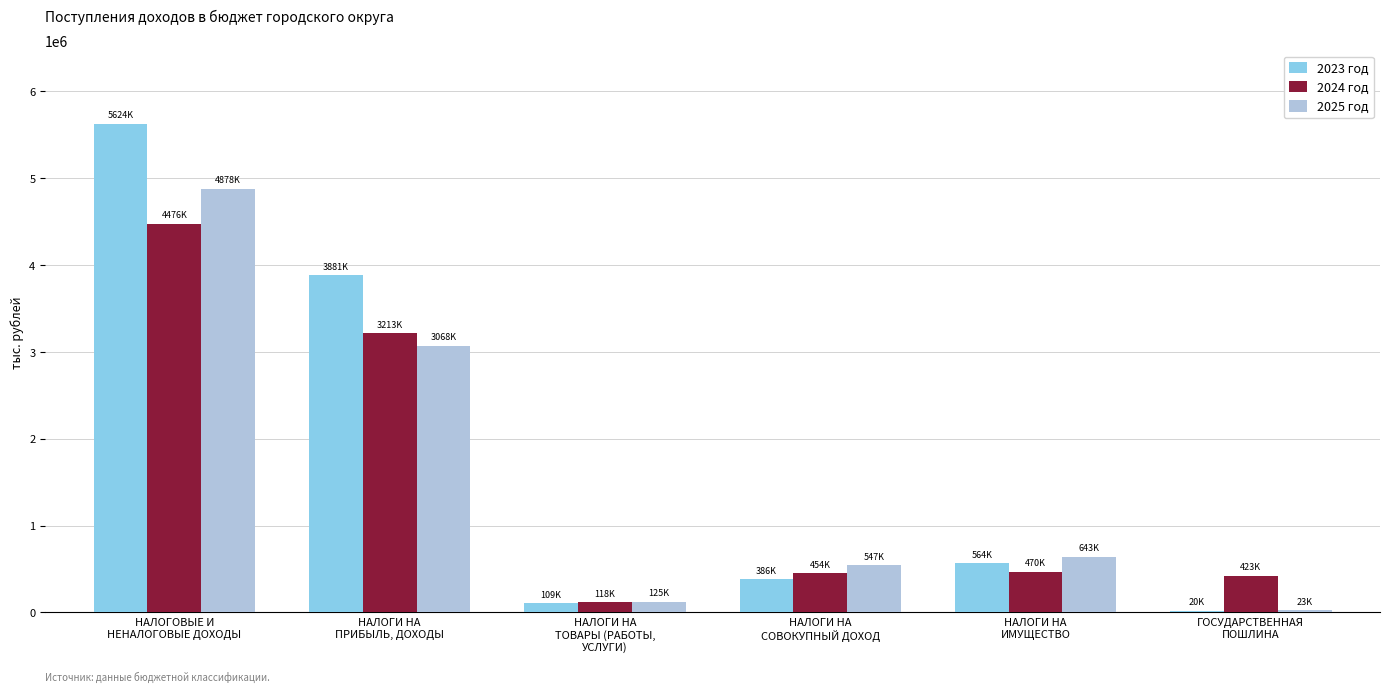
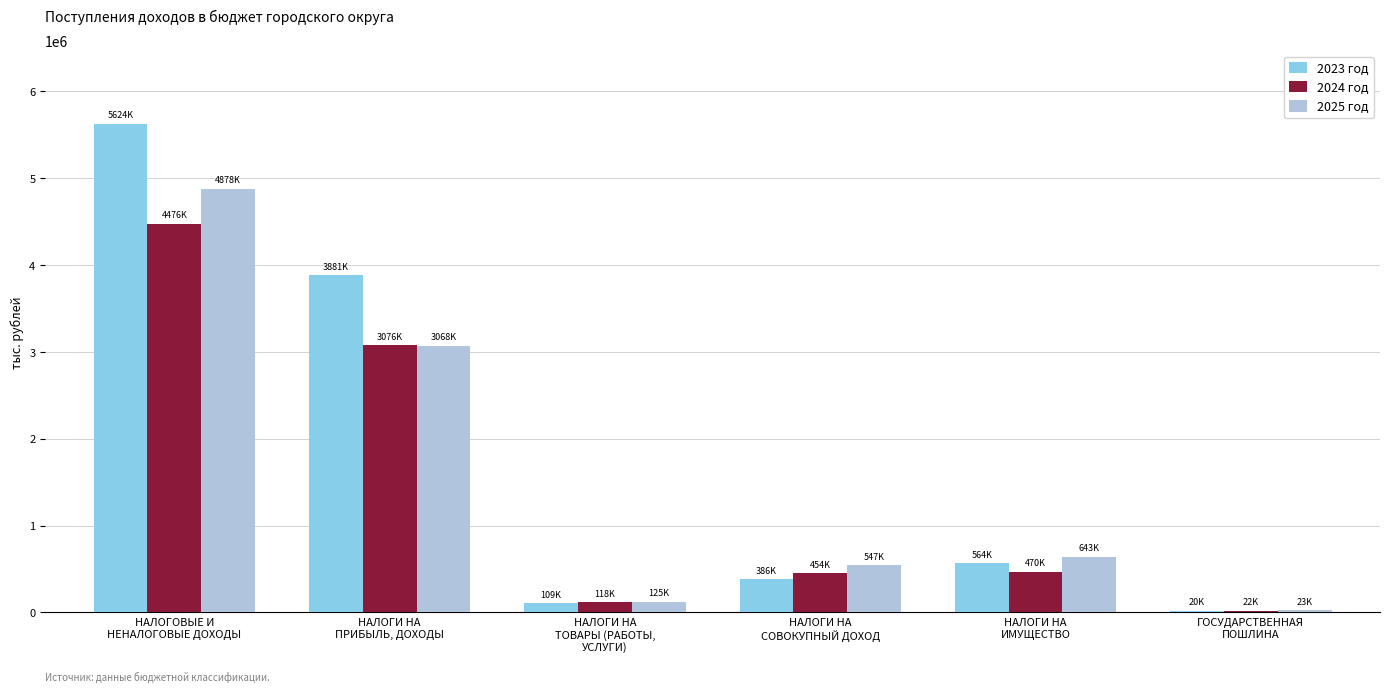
2024 год, НАЛОГИ НА ПРИБЫЛЬ, ДОХОДЫ: 3213K -> 3076K
2024 год, ГОСУДАРСТВЕННАЯ ПОШЛИНА: 423K -> 22K
